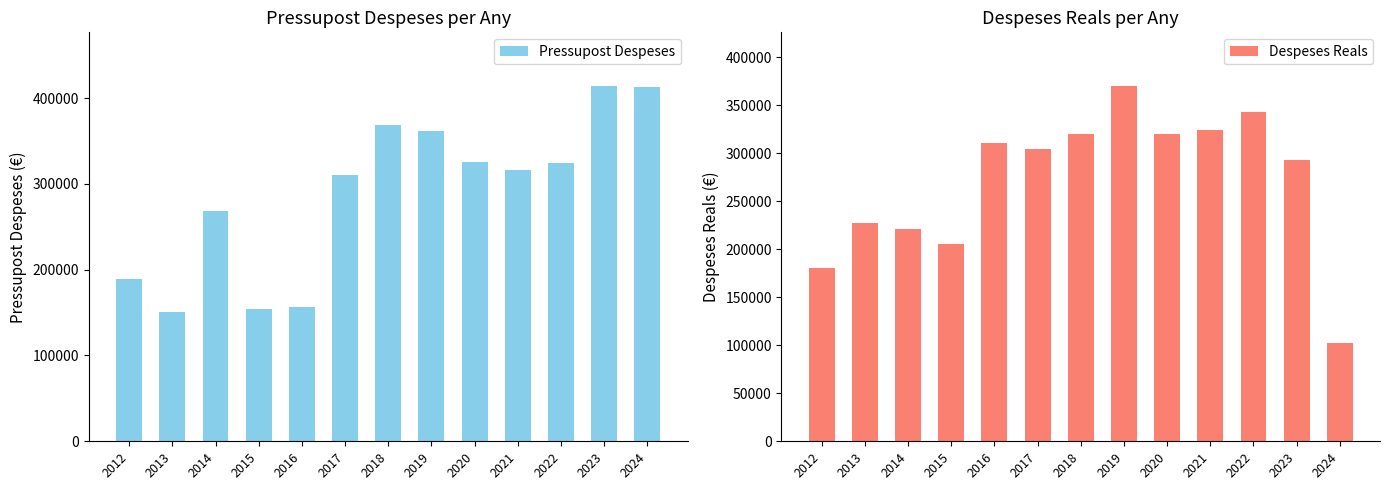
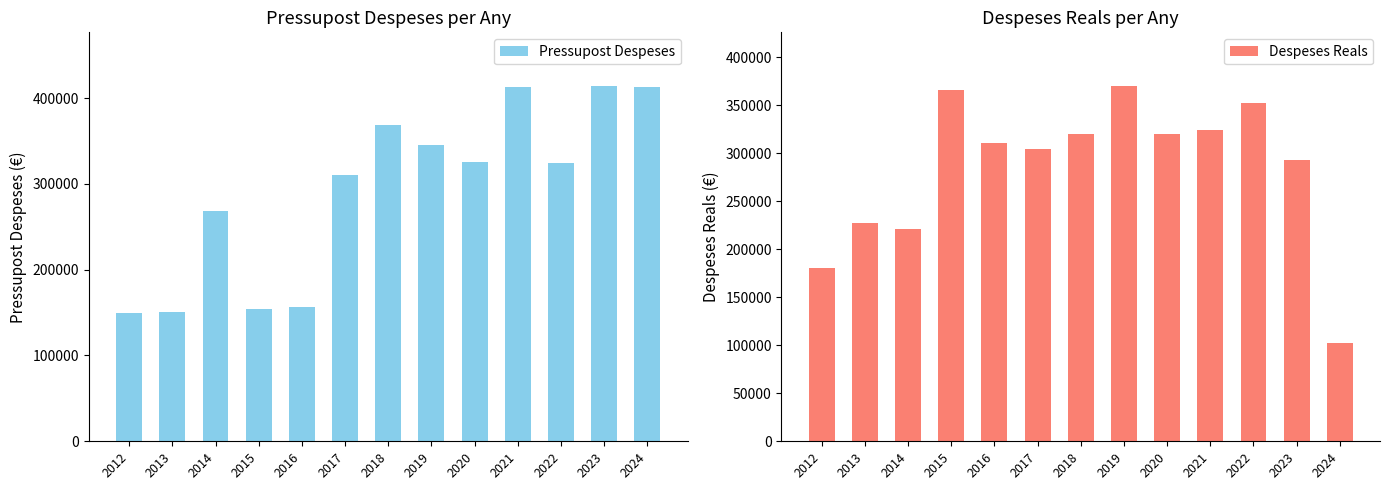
Pressupost Despeses per Any, 2012: 190000 -> 150000
Pressupost Despeses per Any, 2019: 360000 -> 350000
Pressupost Despeses per Any, 2021: 320000 -> 410000
Despeses Reals per Any, 2015: 210000 -> 370000
Despeses Reals per Any, 2022: 340000 -> 350000
